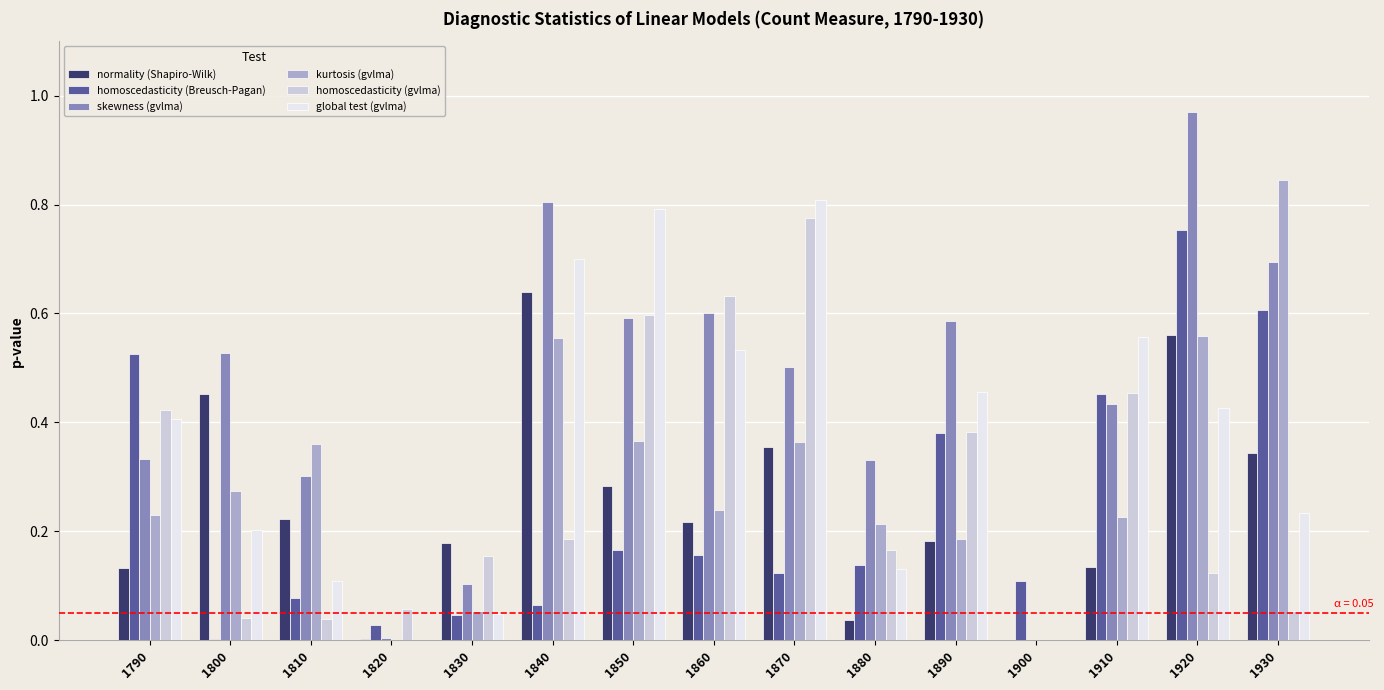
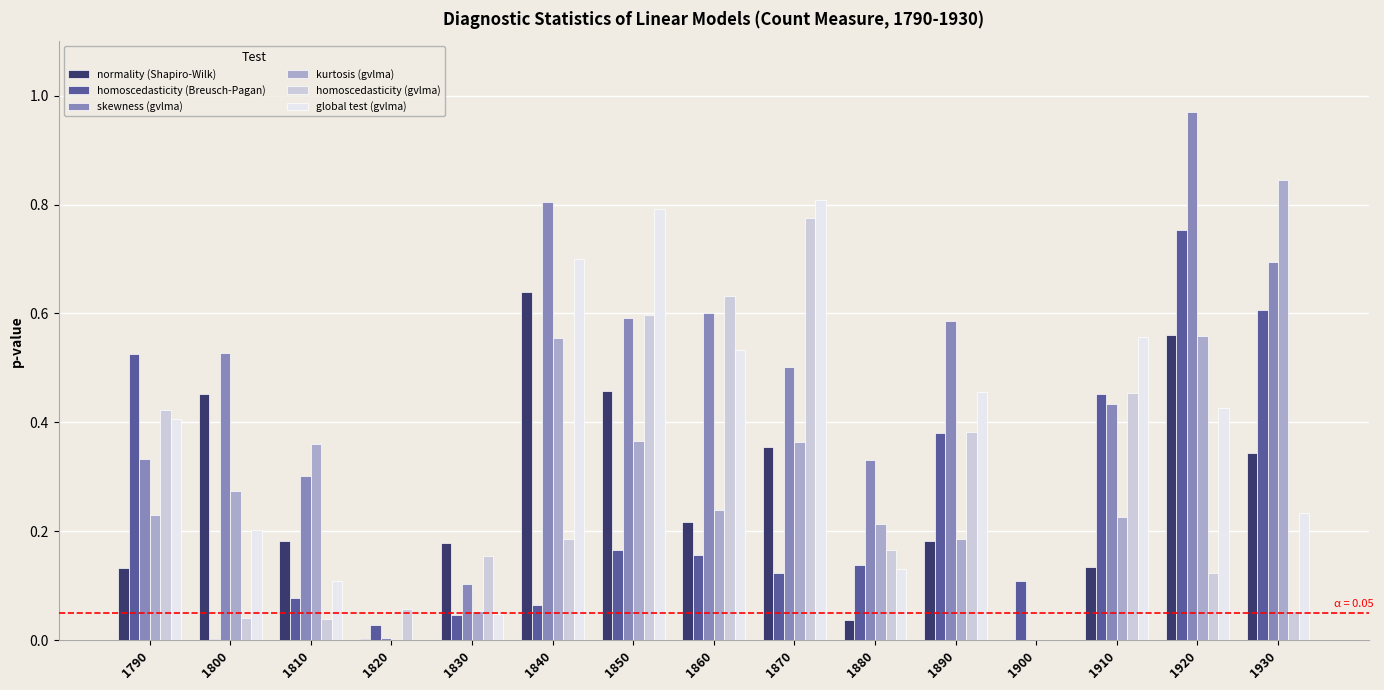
normality (Shapiro-Wilk), 1810: 0.22 -> 0.18
normality (Shapiro-Wilk), 1850: 0.28 -> 0.46
